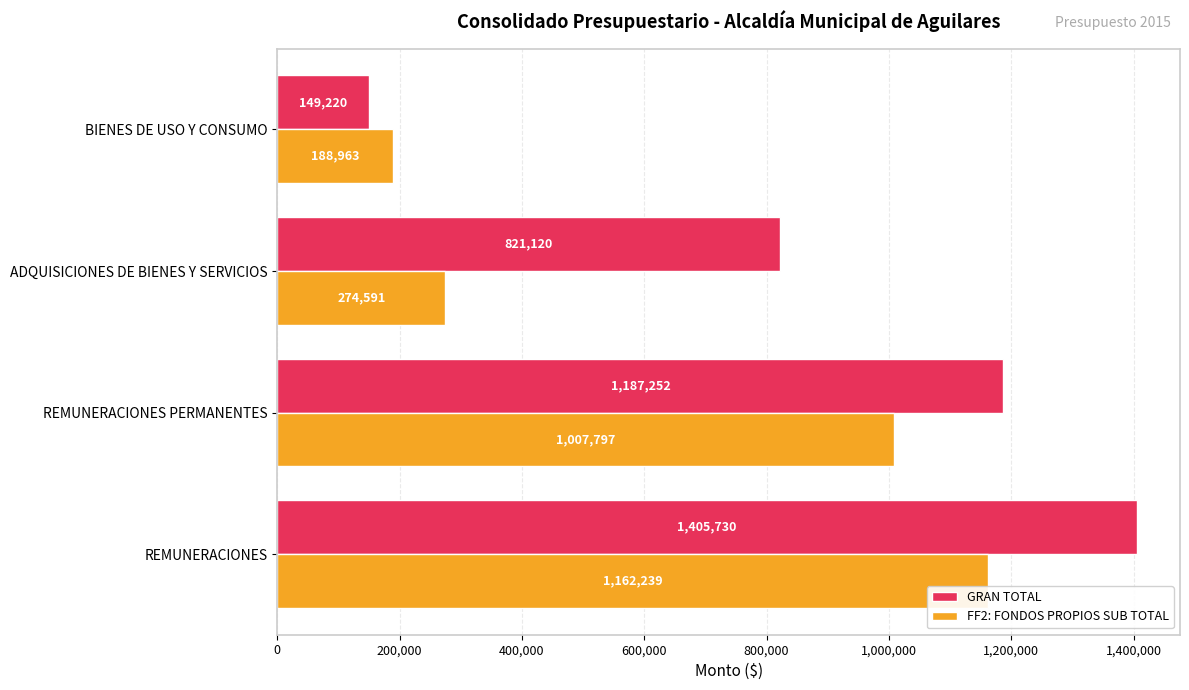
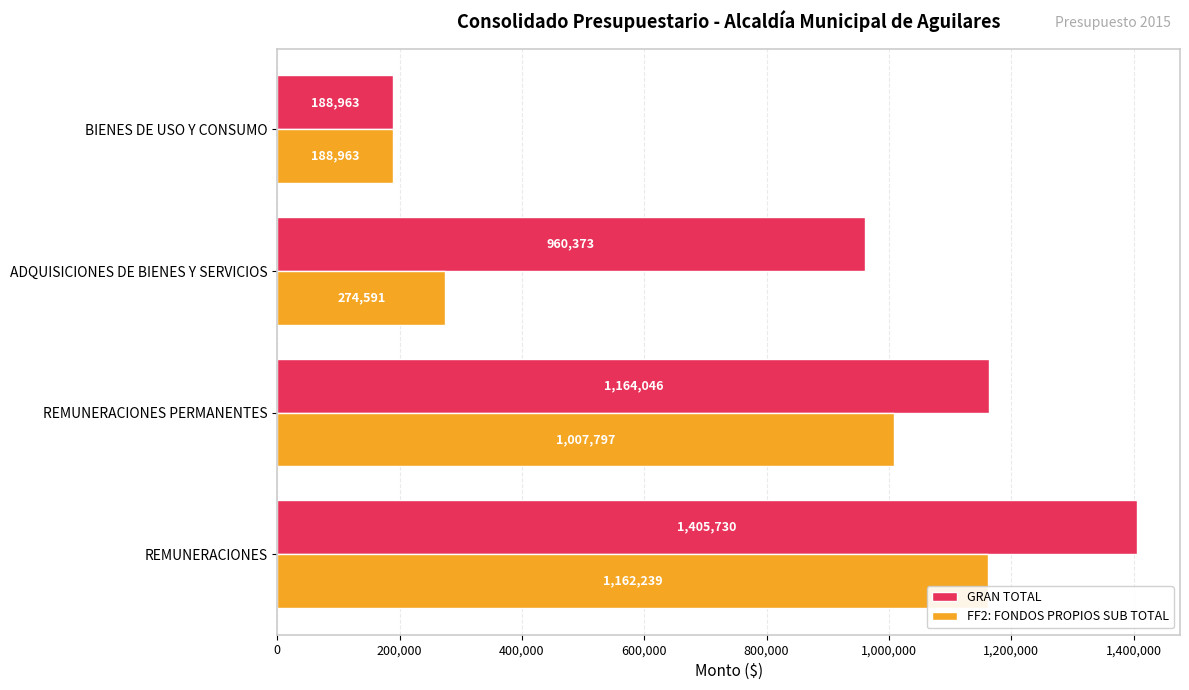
GRAN TOTAL, BIENES DE USO Y CONSUMO: 149,220 -> 188,963
GRAN TOTAL, ADQUISICIONES DE BIENES Y SERVICIOS: 821,120 -> 960,373
GRAN TOTAL, REMUNERACIONES PERMANENTES: 1,187,252 -> 1,164,046
